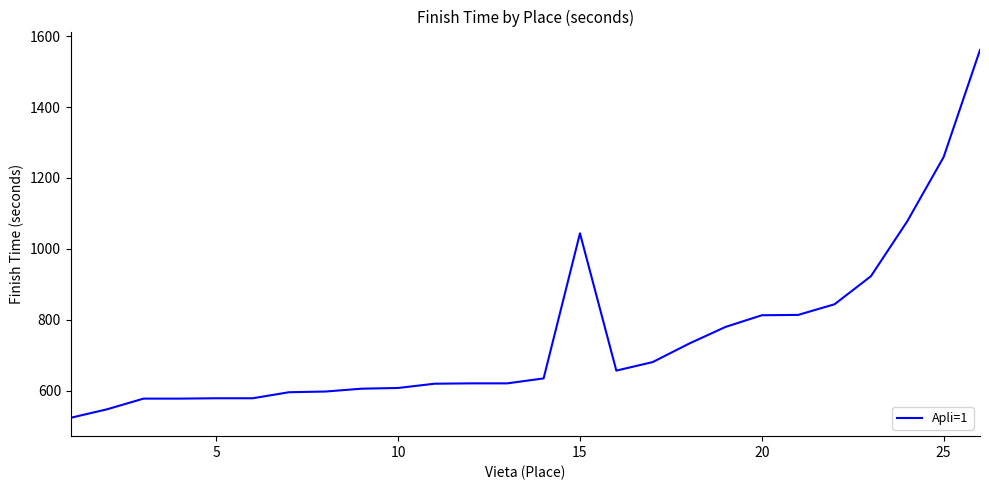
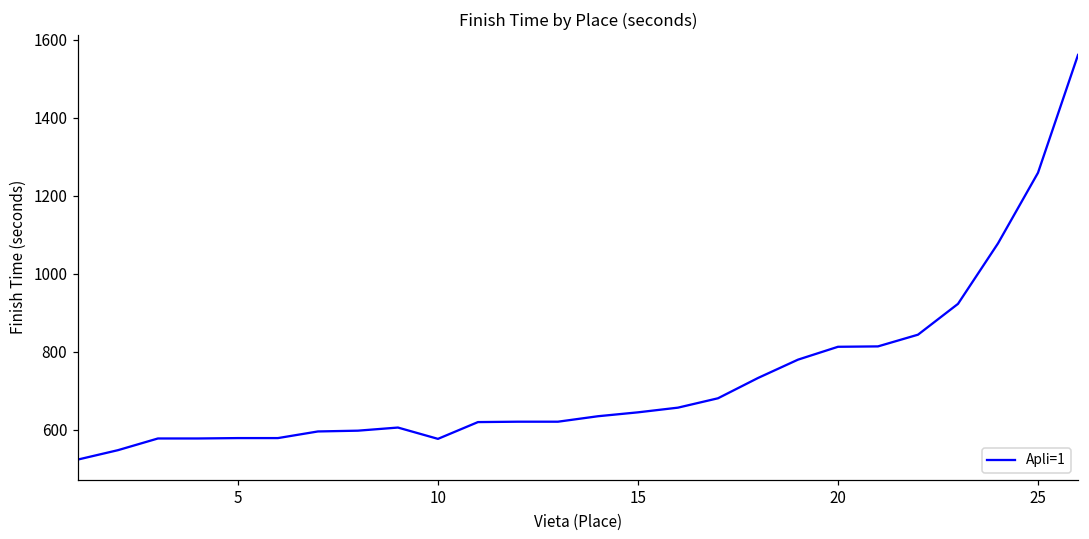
10: 610 -> 580
15: 1040 -> 650
